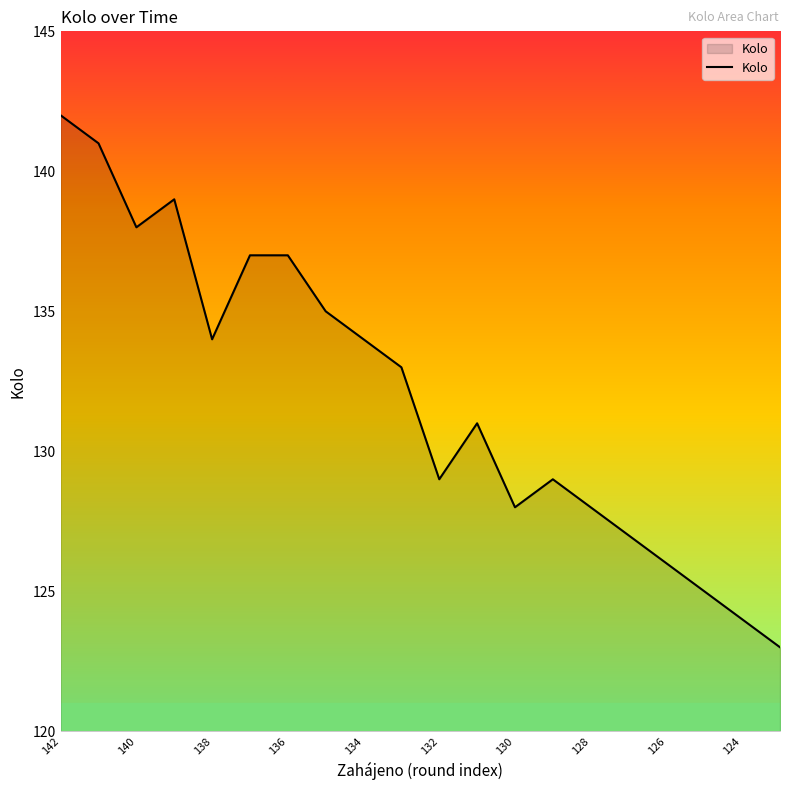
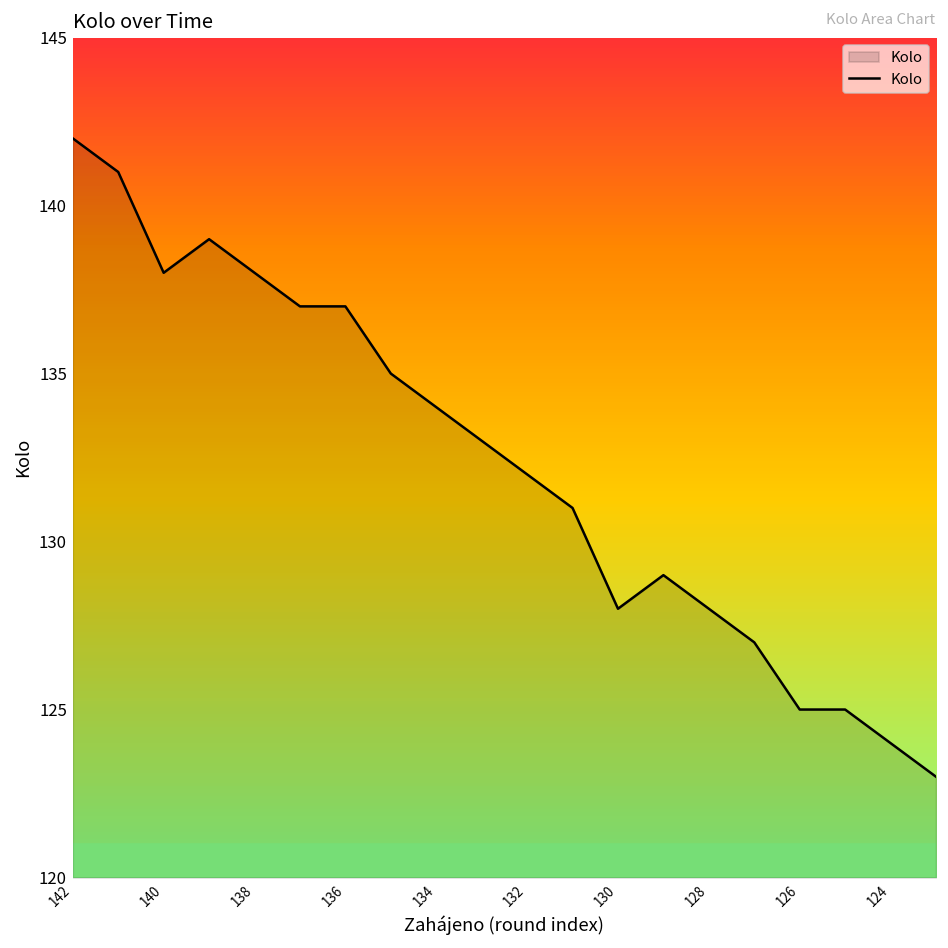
138: 134 -> 138
132: 129 -> 132
126: 126 -> 125
